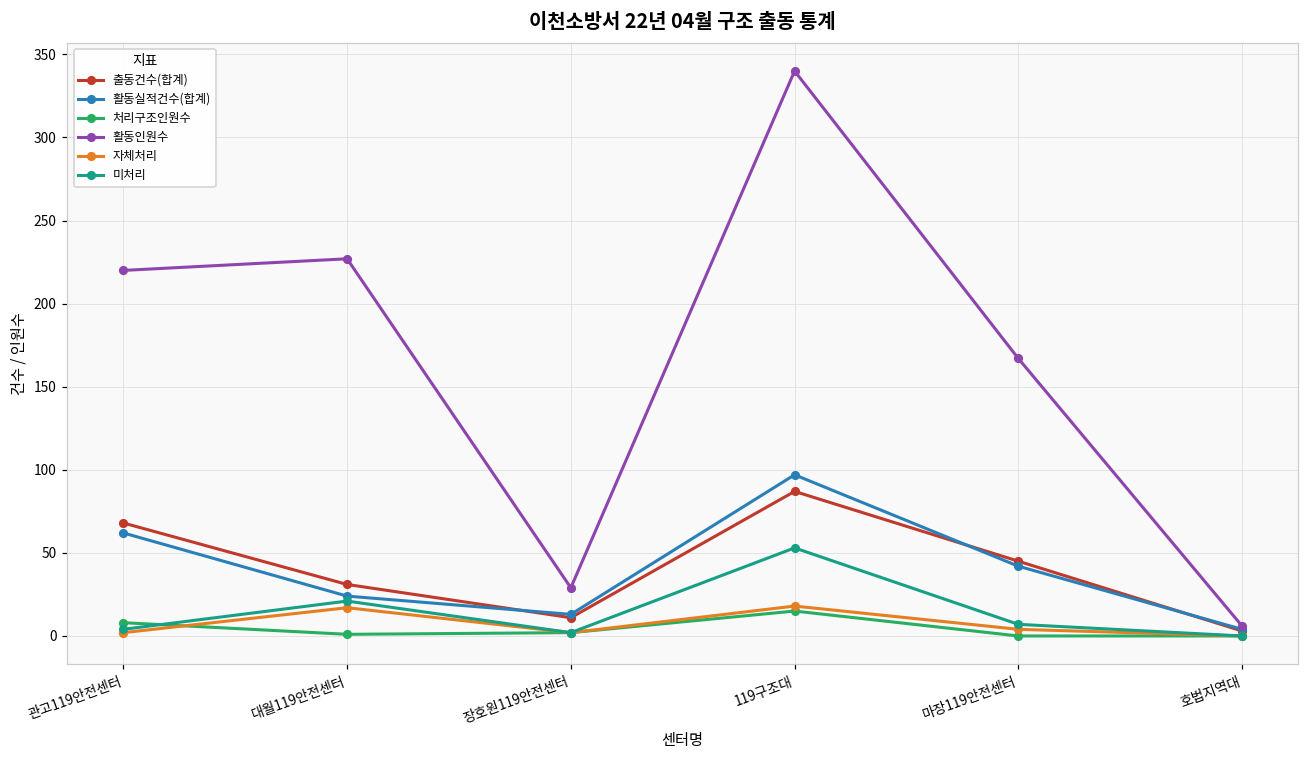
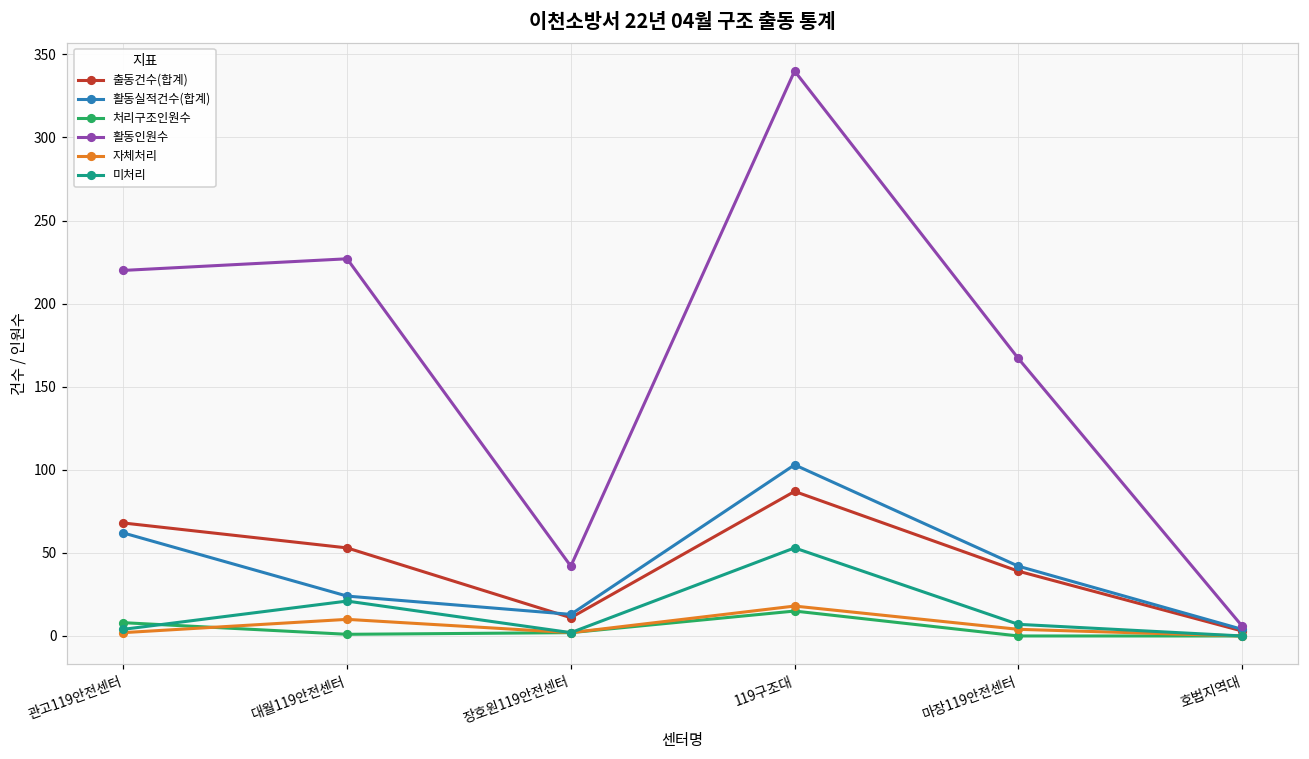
출동건수(합계), 대월119안전센터: 31 -> 53
자체처리, 대월119안전센터: 17 -> 10
활동인원수, 장호원119안전센터: 29 -> 42
활동실적건수(합계), 119구조대: 97 -> 103
출동건수(합계), 마장119안전센터: 45 -> 39
